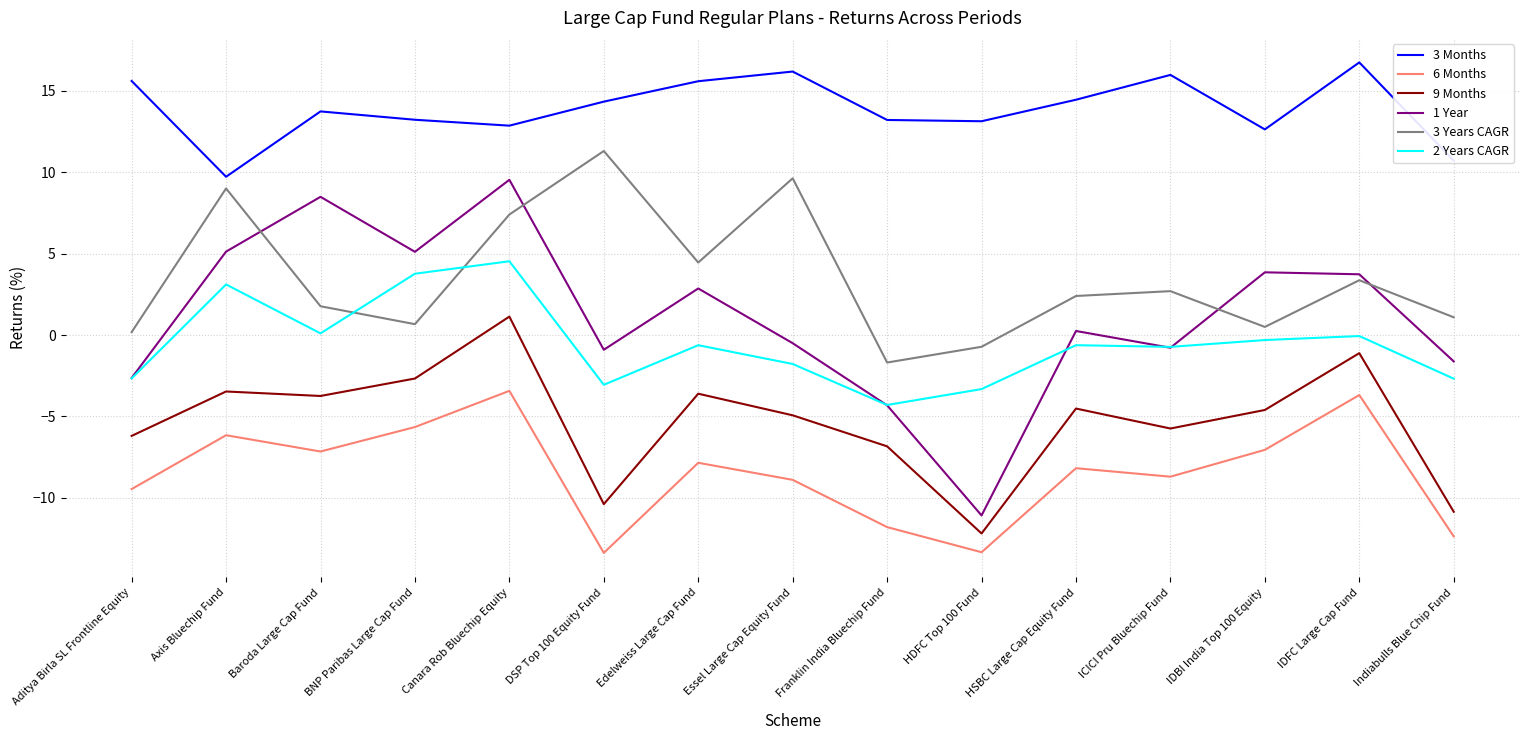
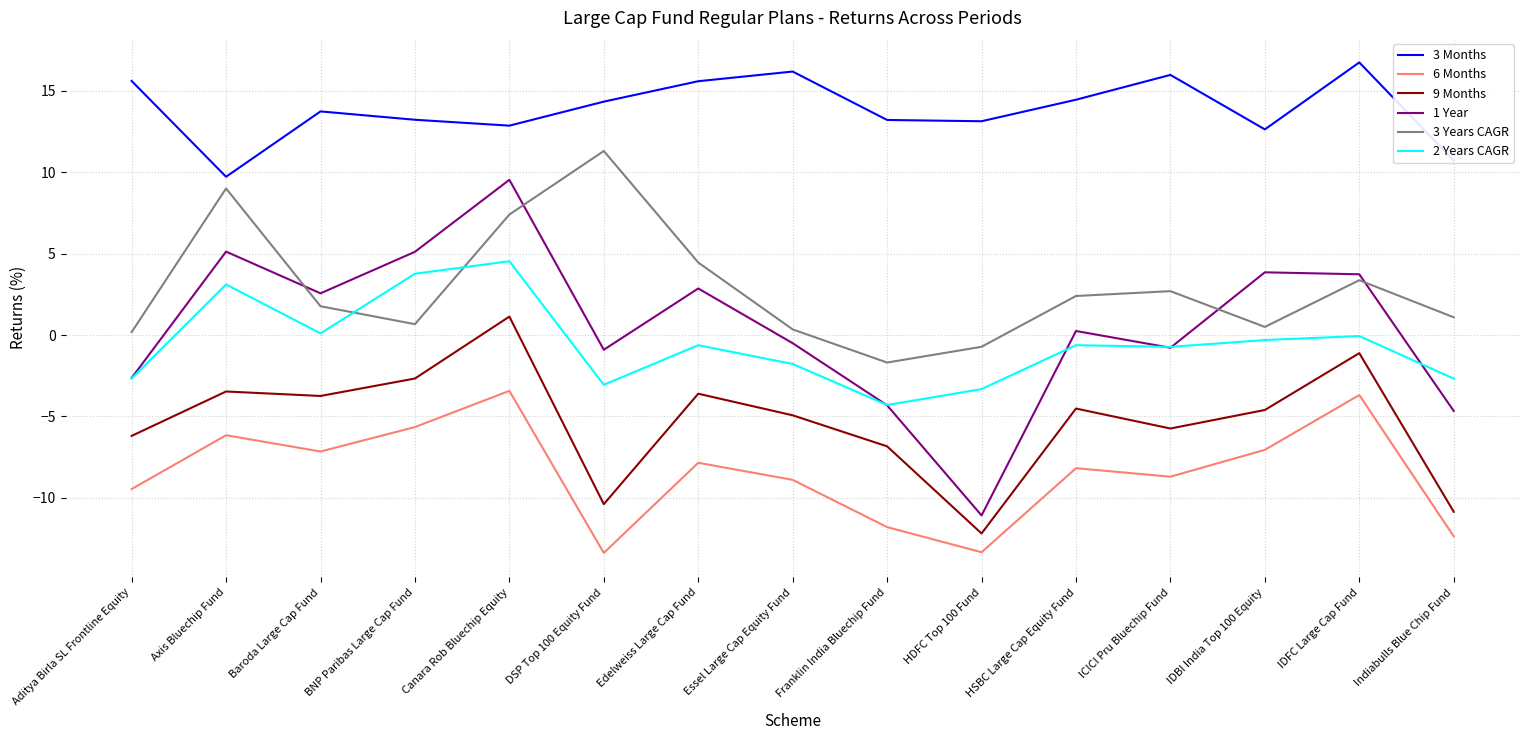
1 Year, Baroda Large Cap Fund: 8.5 -> 2.6
3 Years CAGR, Essel Large Cap Equity Fund: 9.6 -> 0.3
1 Year, Indiabulls Blue Chip Fund: -1.6 -> -4.7
